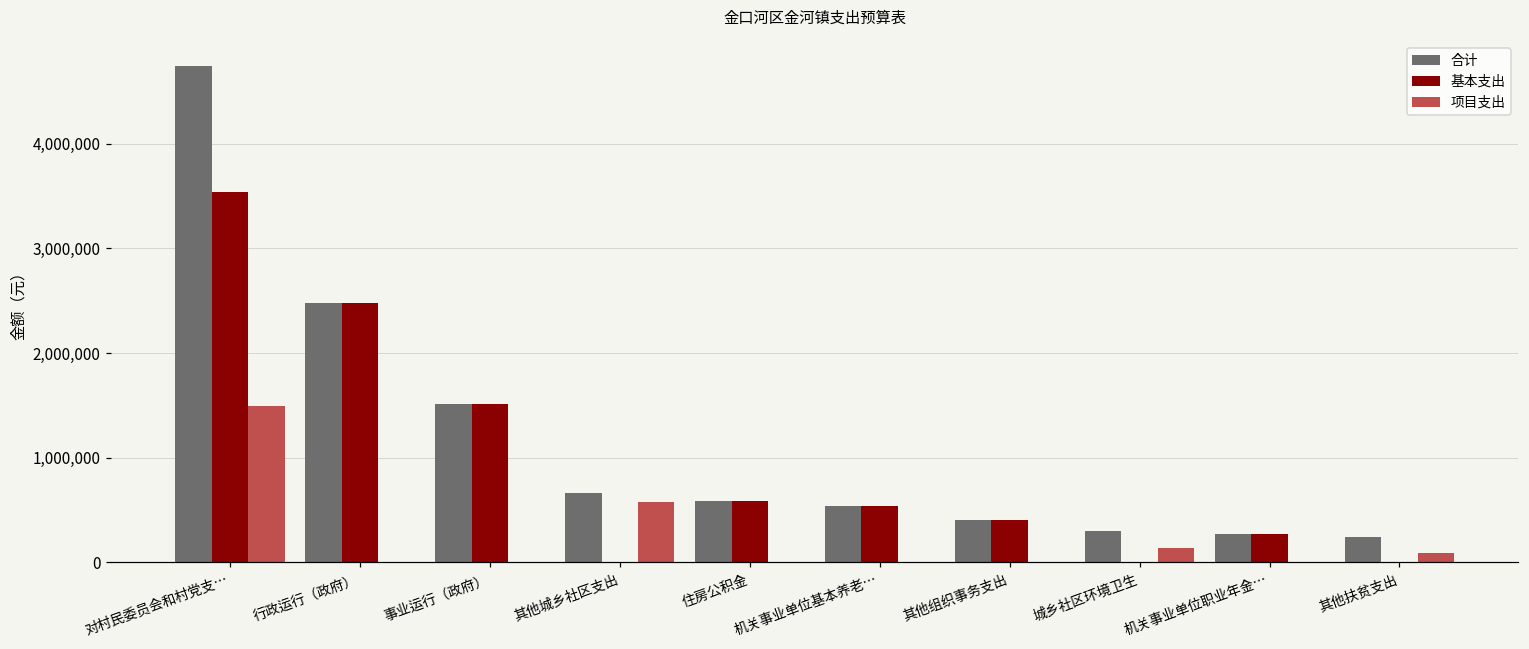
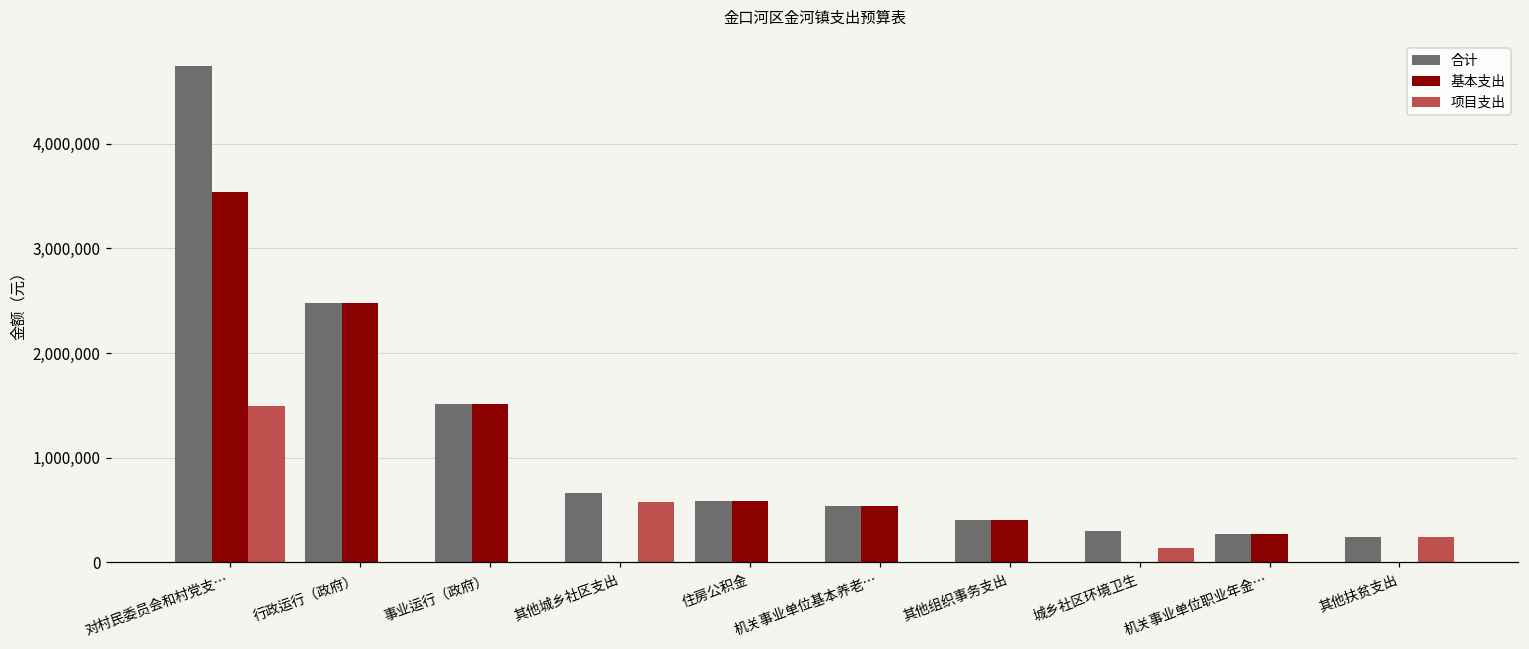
项目支出, 其他扶贫支出: 100,000 -> 200,000
